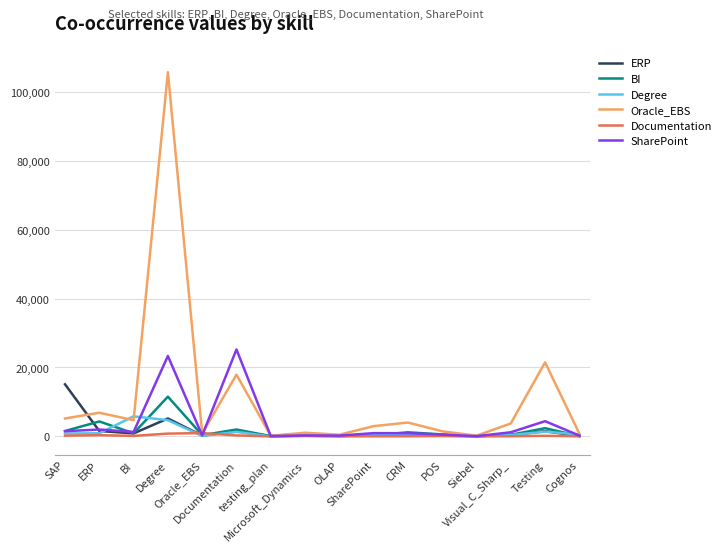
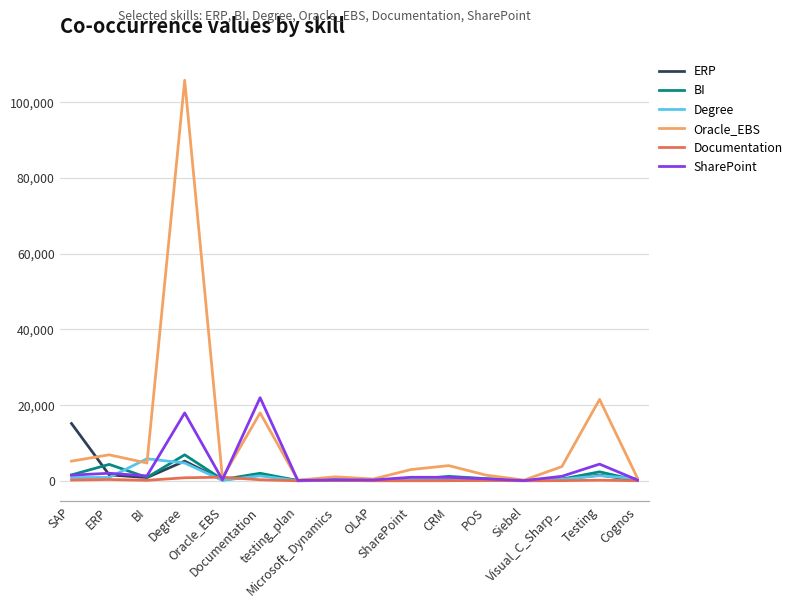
BI, Degree: 12,000 -> 7,000
SharePoint, Degree: 23,000 -> 18,000
SharePoint, Documentation: 25,000 -> 22,000
